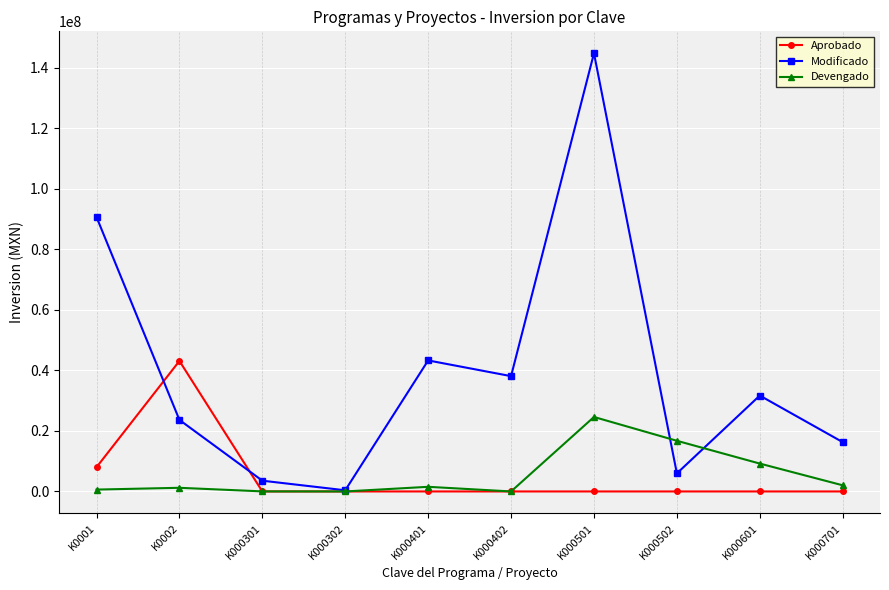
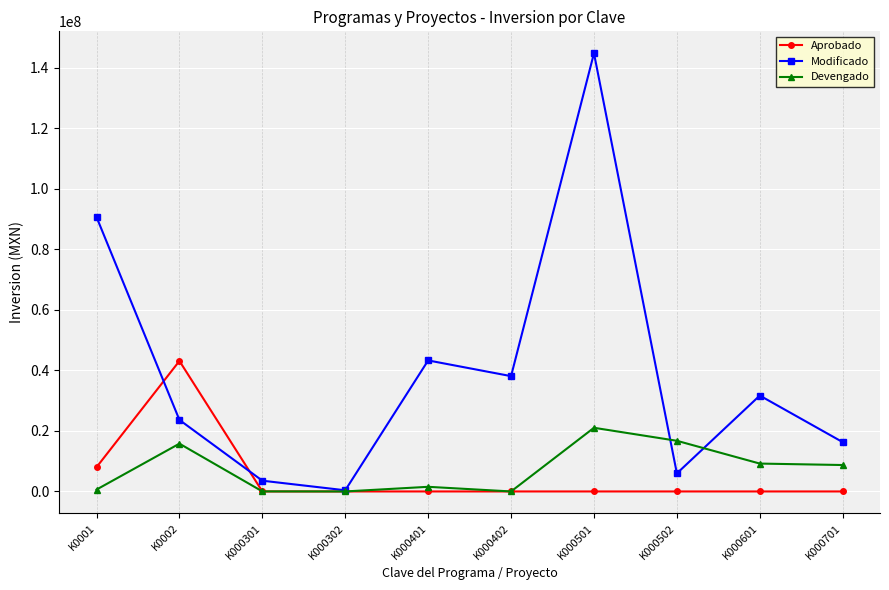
Devengado, K0002: 1000000 -> 16000000
Devengado, K000501: 25000000 -> 21000000
Devengado, K000701: 2000000 -> 9000000
